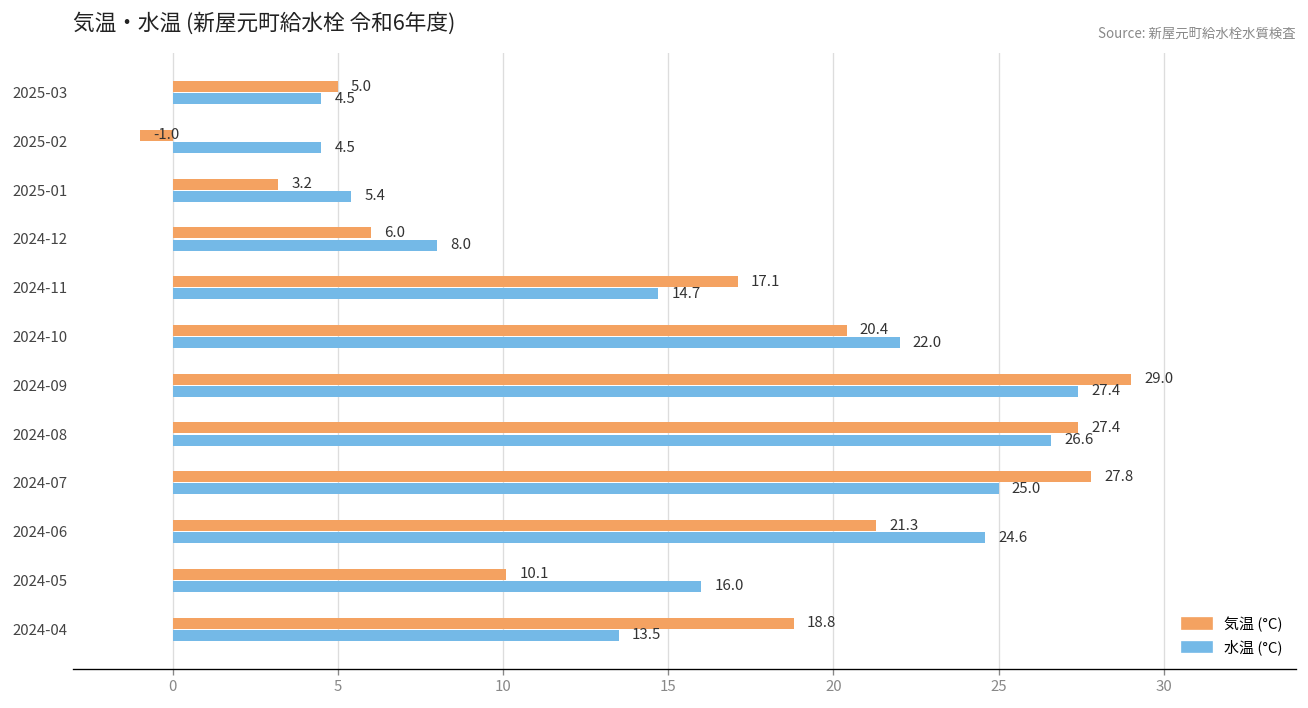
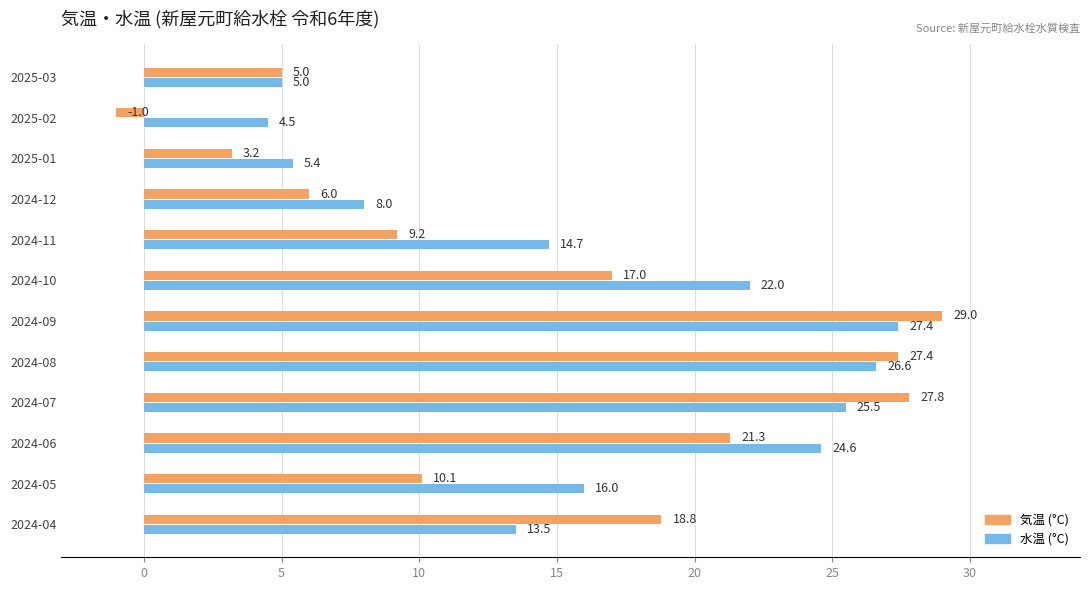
水温 (°C), 2025-03: 4.5 -> 5.0
気温 (°C), 2024-11: 17.1 -> 9.2
気温 (°C), 2024-10: 20.4 -> 17.0
水温 (°C), 2024-07: 25.0 -> 25.5
